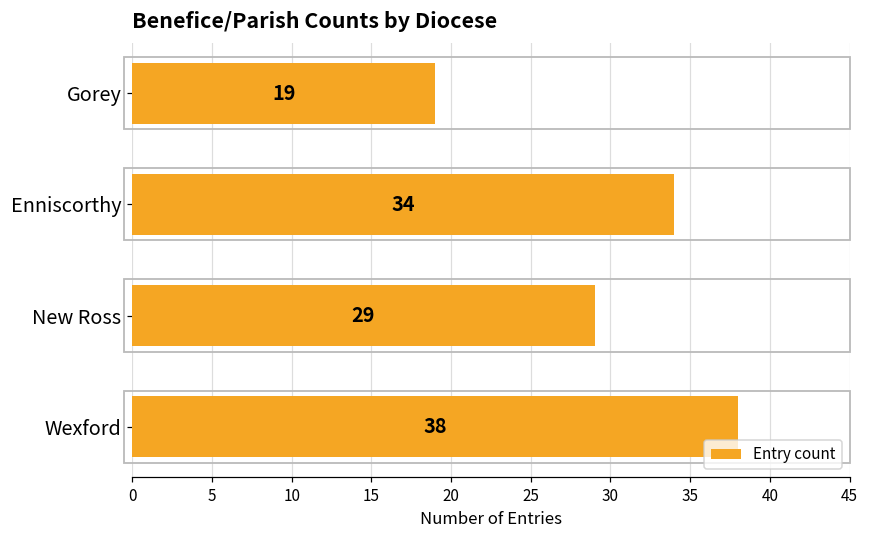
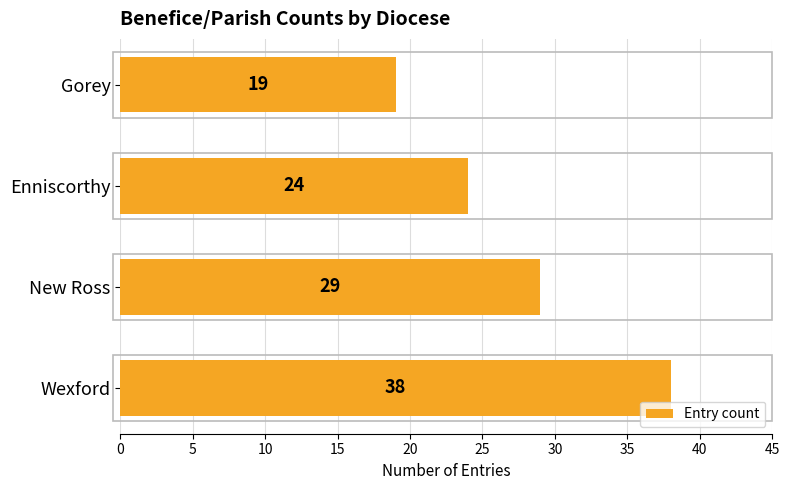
Enniscorthy: 34 -> 24
